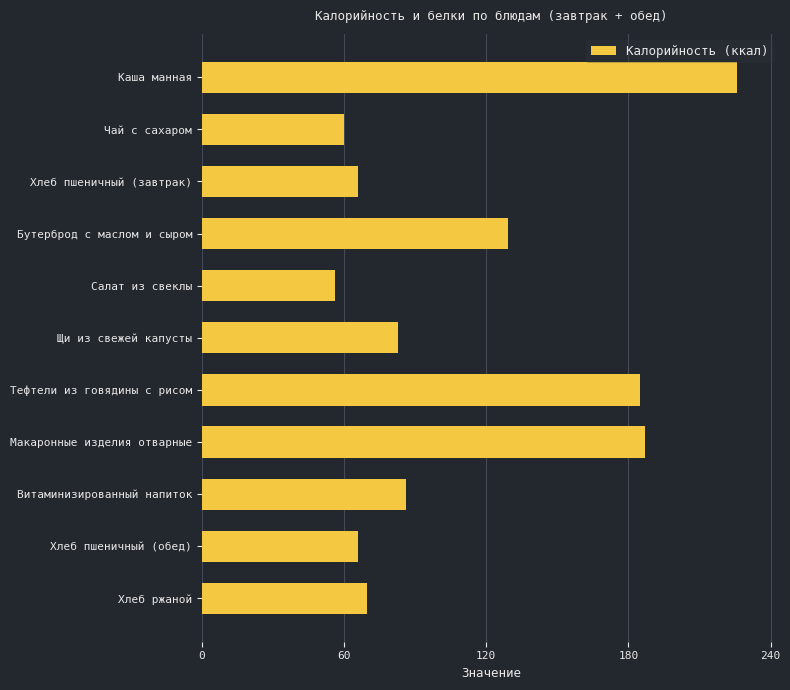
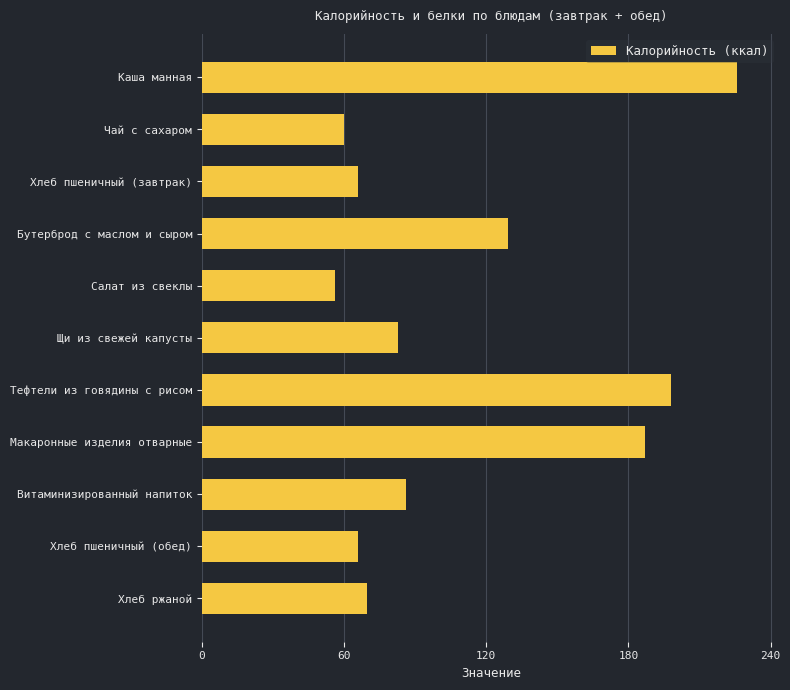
Тефтели из говядины с рисом: 185 -> 198
